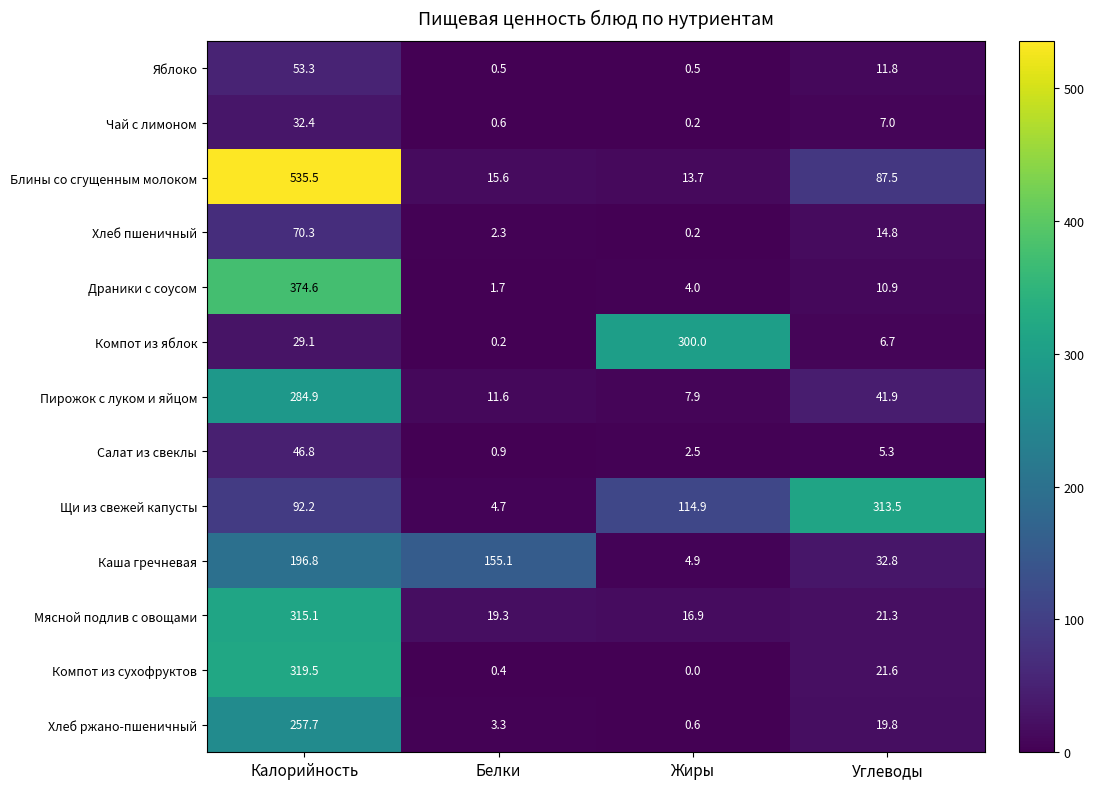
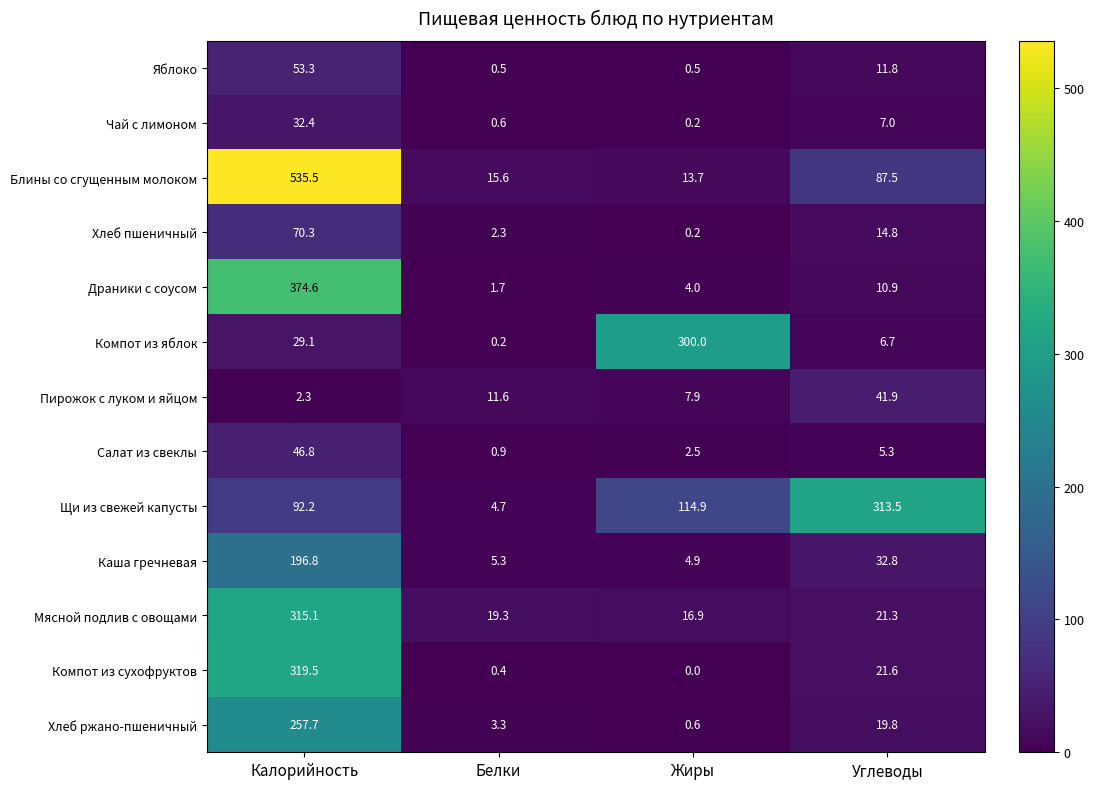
Пирожок с луком и яйцом, Калорийность: 284.9 -> 2.3
Каша гречневая, Белки: 155.1 -> 5.3
